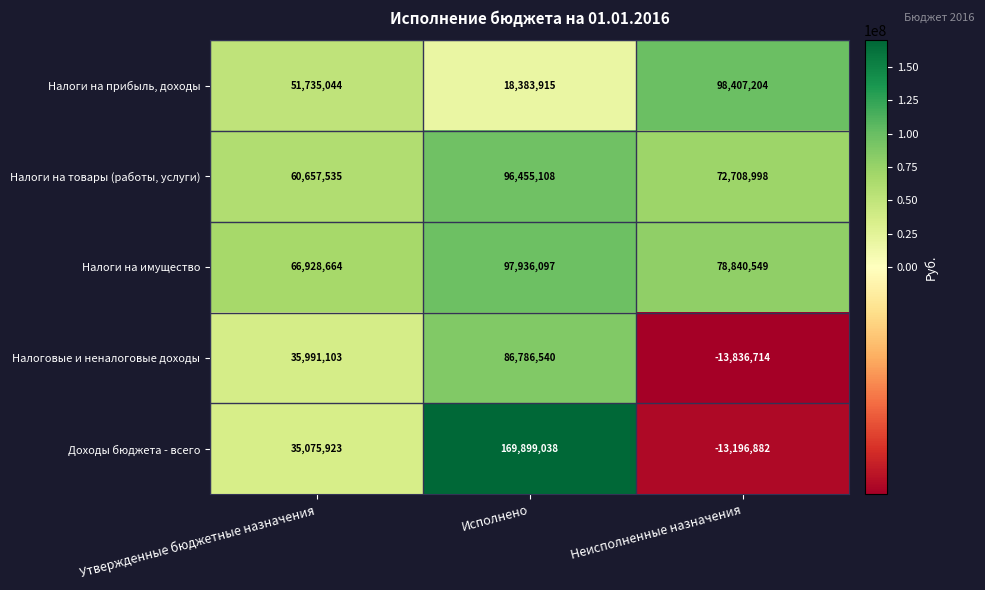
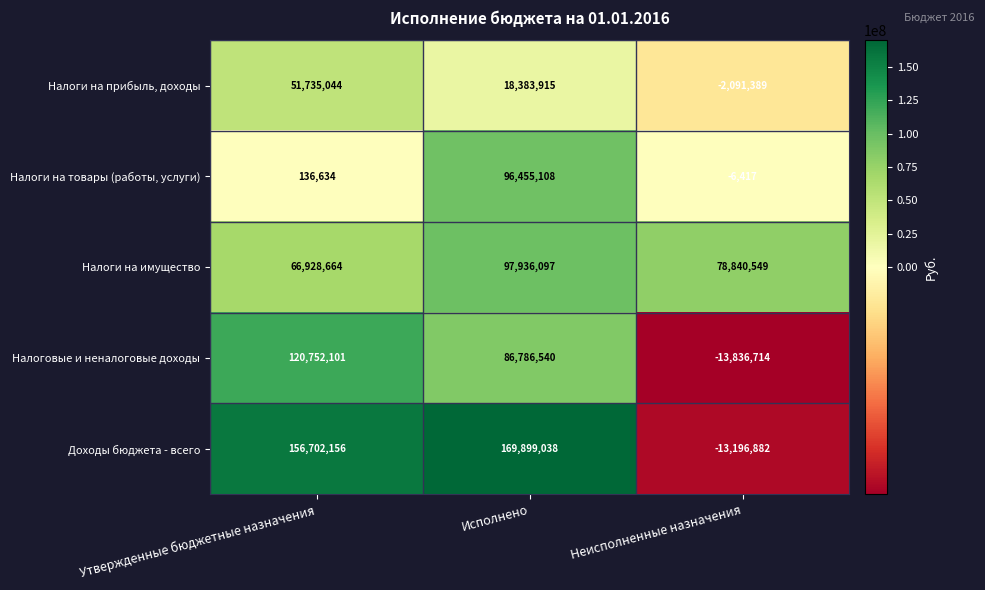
Налоги на прибыль, доходы, Неисполненные назначения: 98,407,204 -> -2,091,389
Налоги на товары (работы, услуги), Утвержденные бюджетные назначения: 60,657,535 -> 136,634
Налоги на товары (работы, услуги), Неисполненные назначения: 72,708,998 -> -6,417
Налоговые и неналоговые доходы, Утвержденные бюджетные назначения: 35,991,103 -> 120,752,101
Доходы бюджета - всего, Утвержденные бюджетные назначения: 35,075,923 -> 156,702,156
